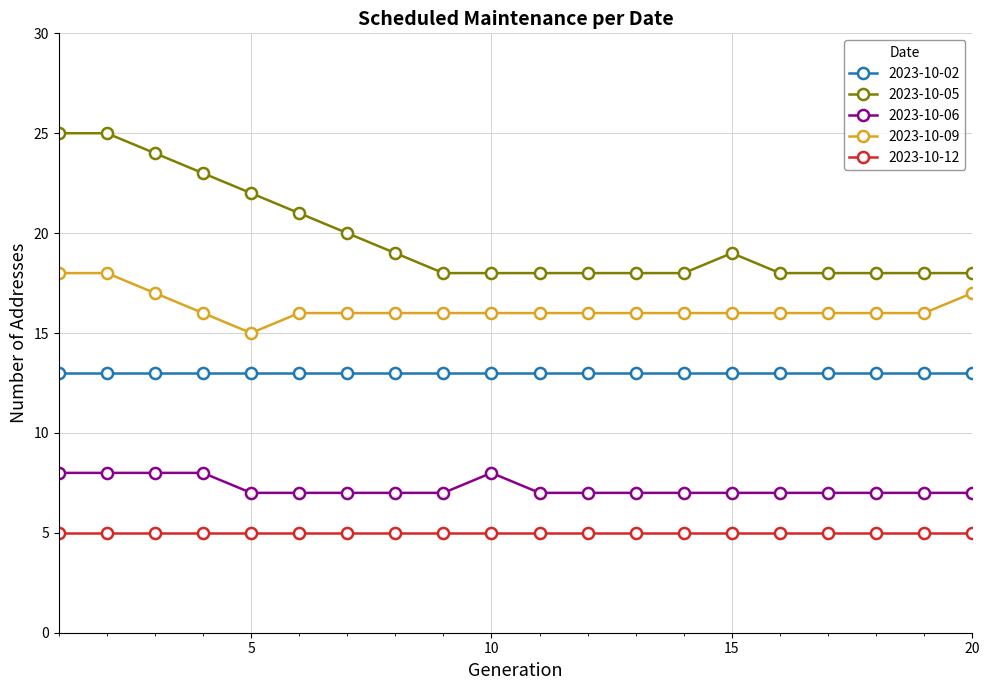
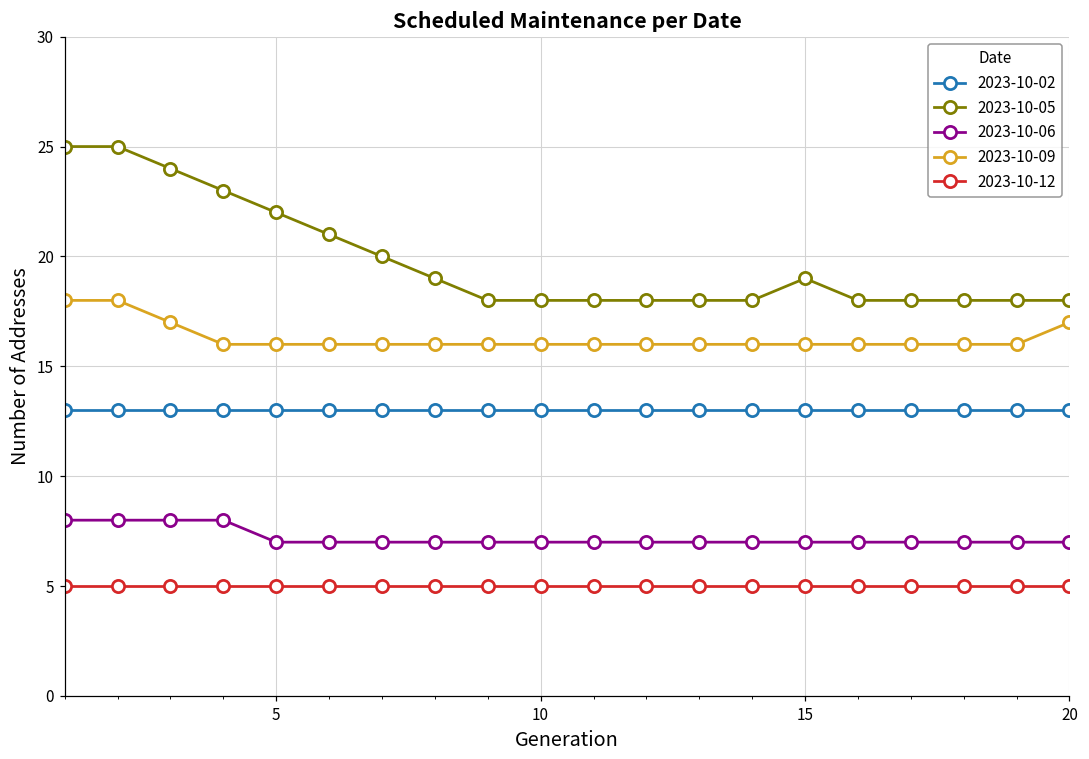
2023-10-09, 5: 15 -> 16
2023-10-06, 10: 8 -> 7
